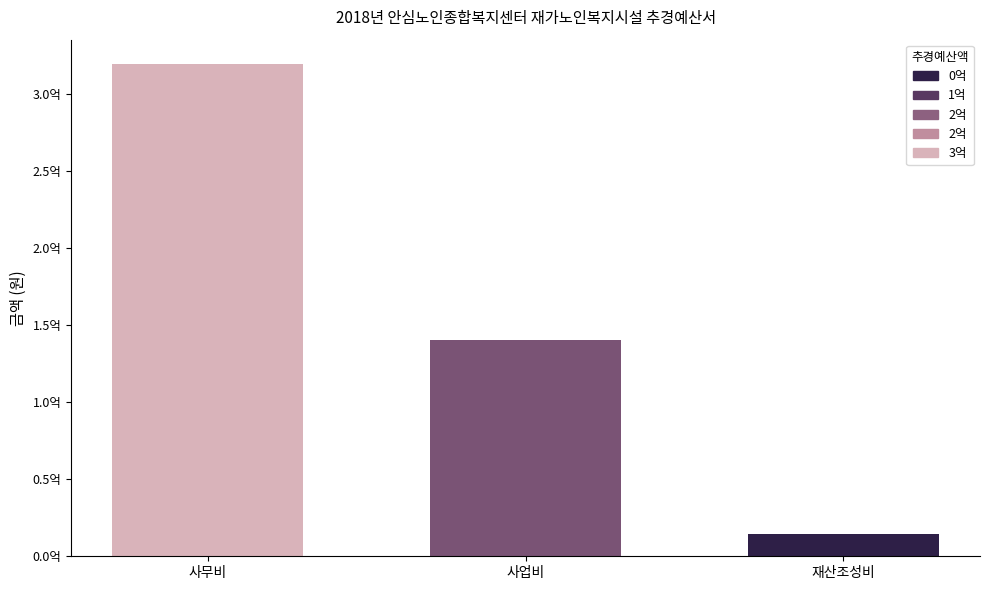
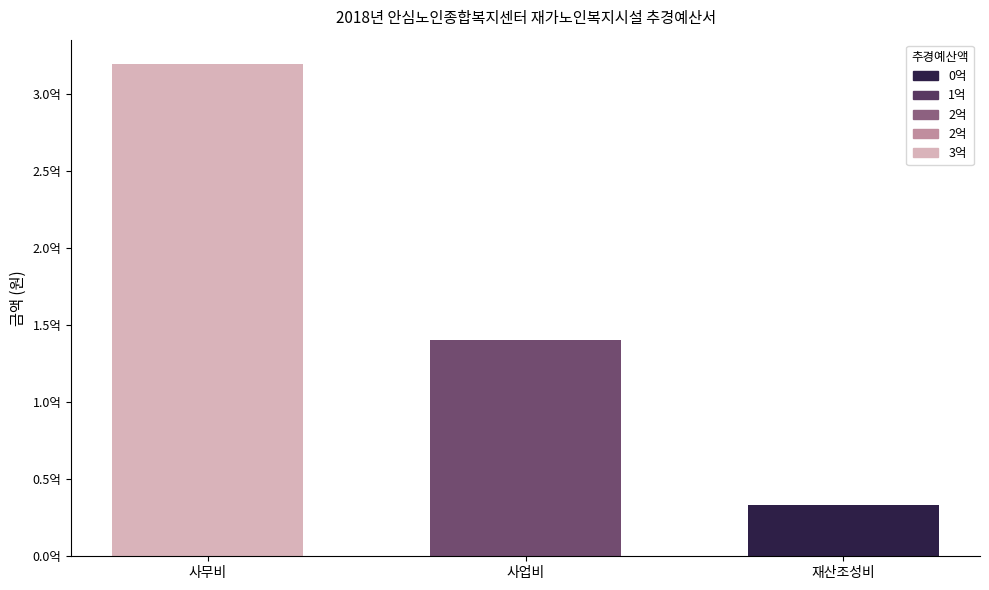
재산조성비: 0.15억 -> 0.33억
